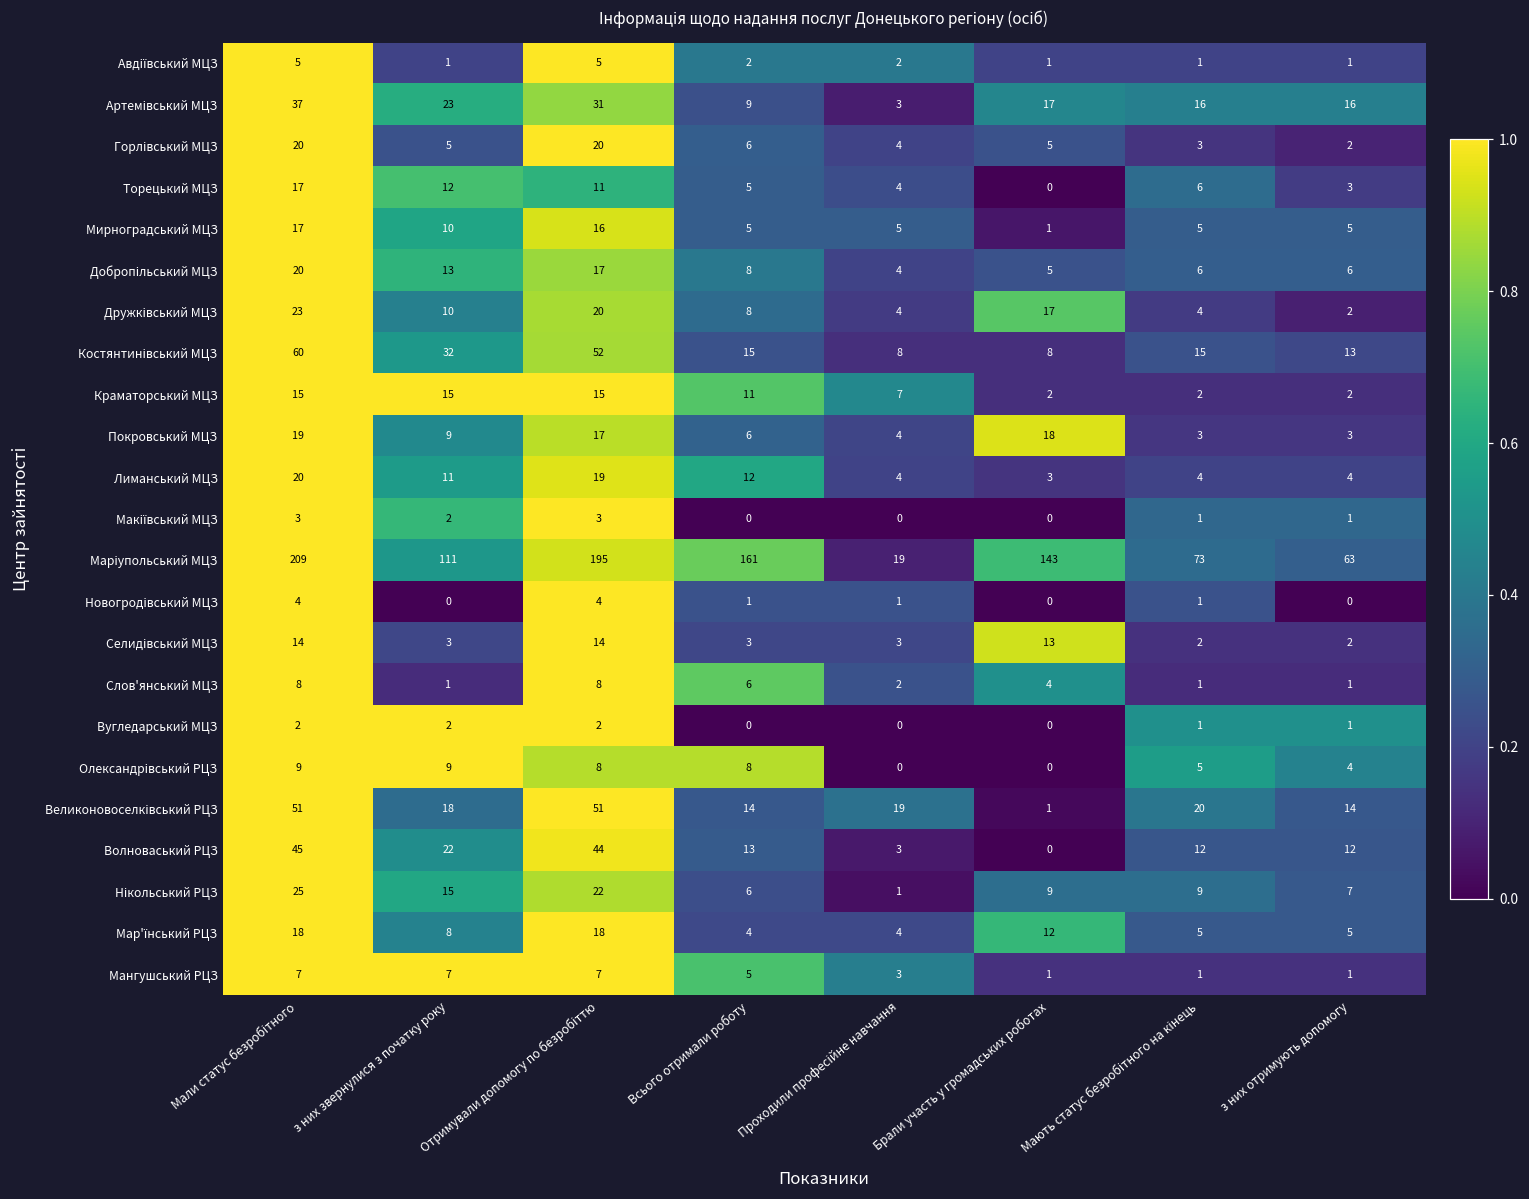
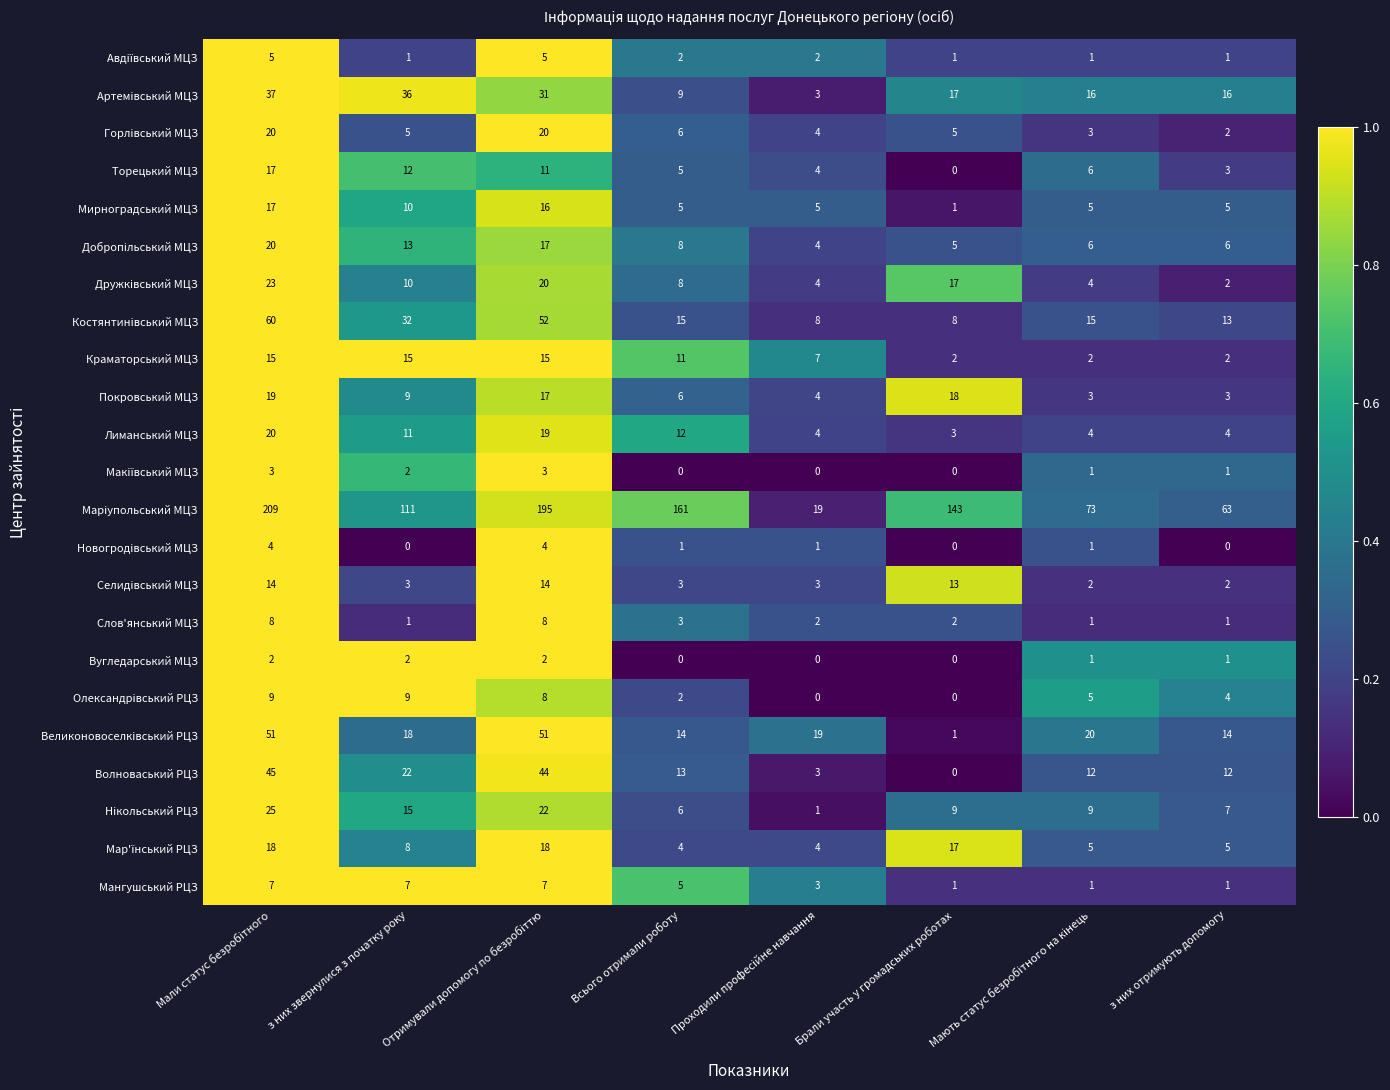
Артемівський МЦЗ, з них звернулися з початку року: 23 -> 36
Слов'янський МЦЗ, Всього отримали роботу: 6 -> 3
Слов'янський МЦЗ, Брали участь у громадських роботах: 4 -> 2
Олександрівський РЦЗ, Всього отримали роботу: 8 -> 2
Мар'їнський РЦЗ, Брали участь у громадських роботах: 12 -> 17
